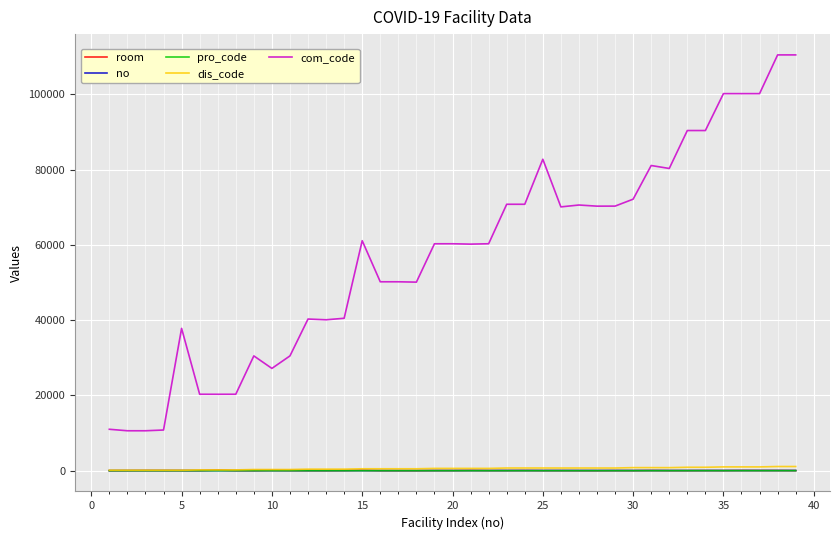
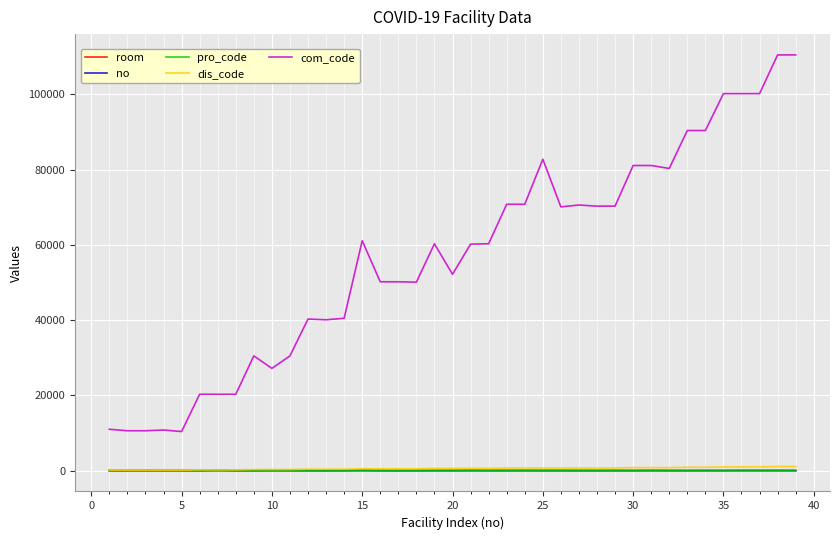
com_code, 5: 38000 -> 10000
com_code, 20: 60000 -> 52000
com_code, 30: 72000 -> 81000
